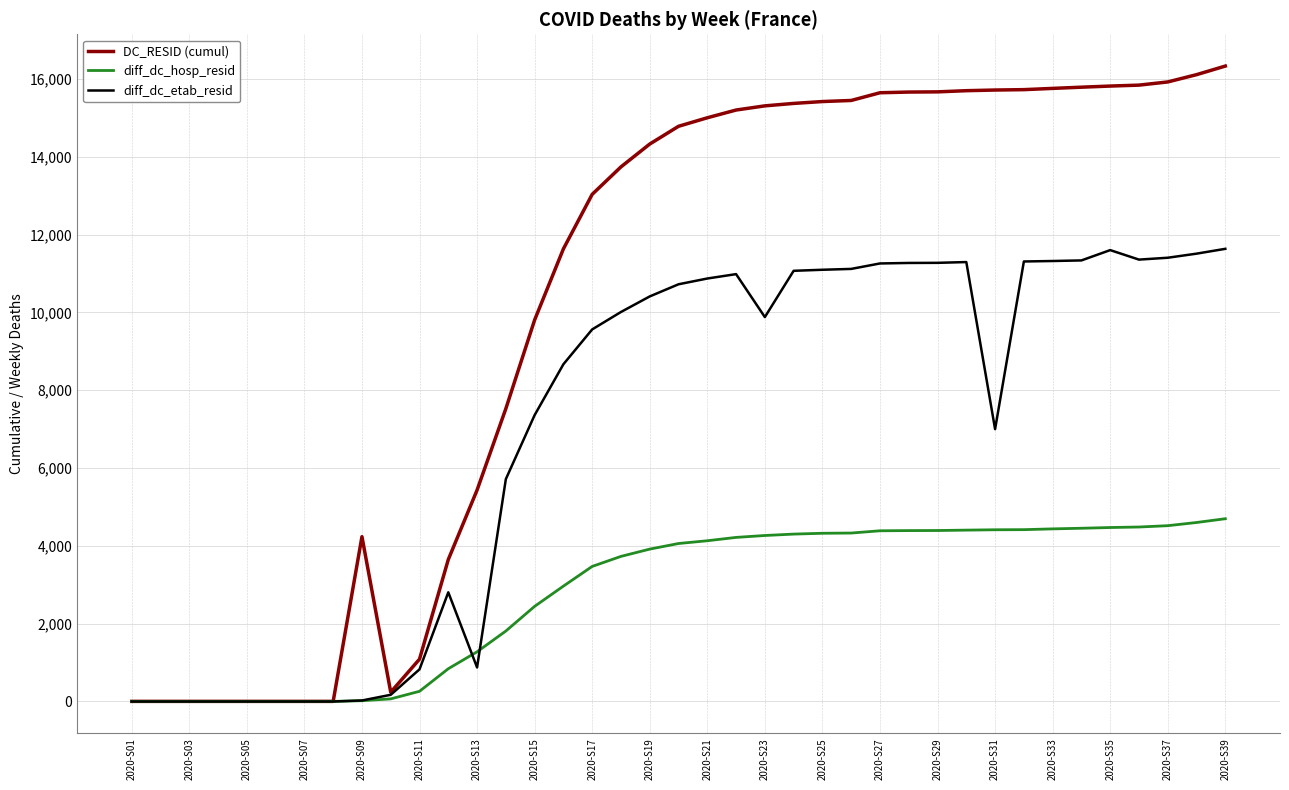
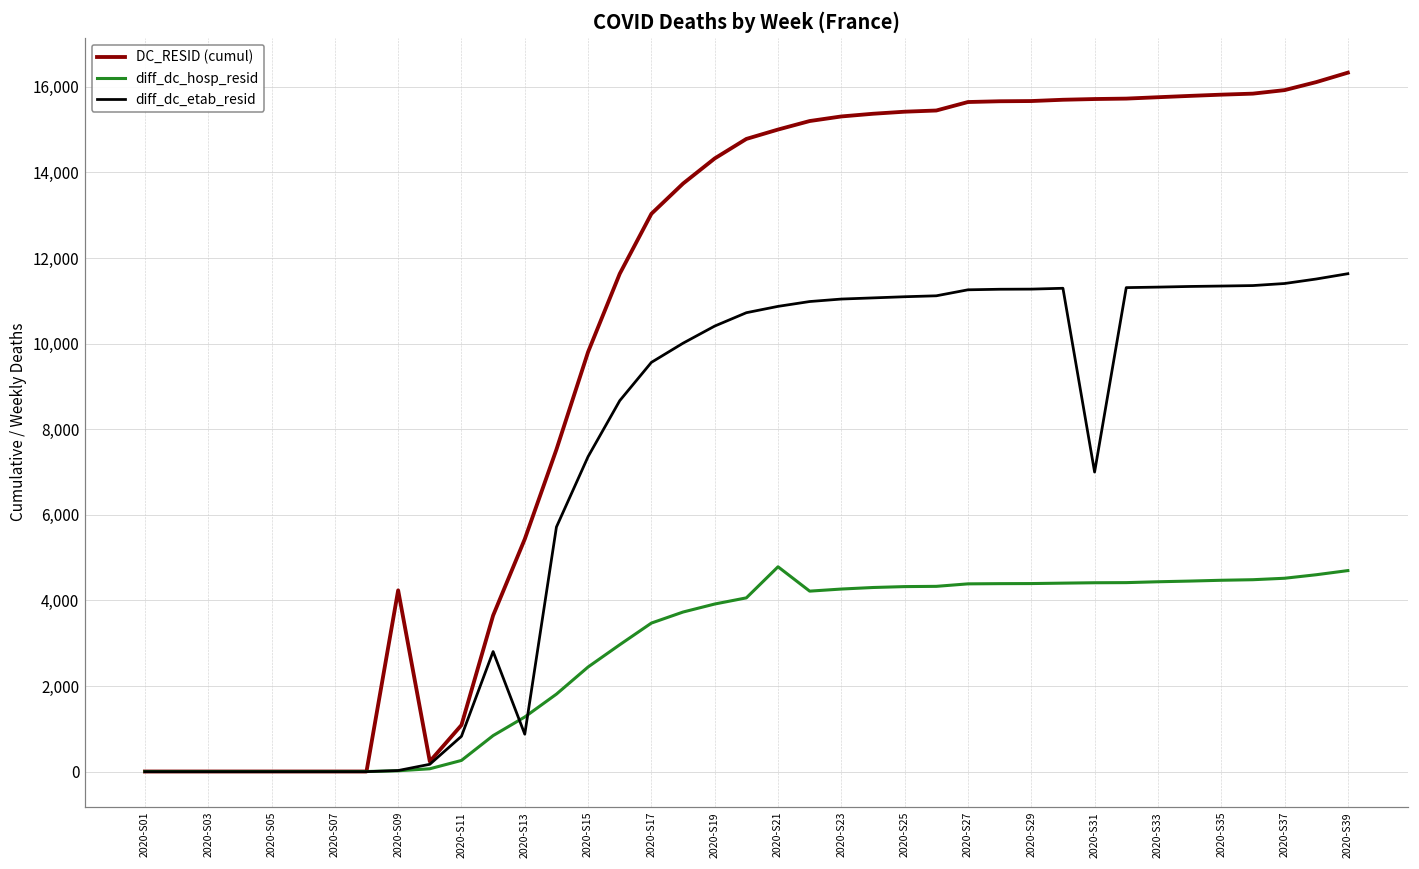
diff_dc_hosp_resid, 2020-S21: 4,100 -> 4,800
diff_dc_etab_resid, 2020-S23: 9,900 -> 11,000
diff_dc_etab_resid, 2020-S35: 11,600 -> 11,300
